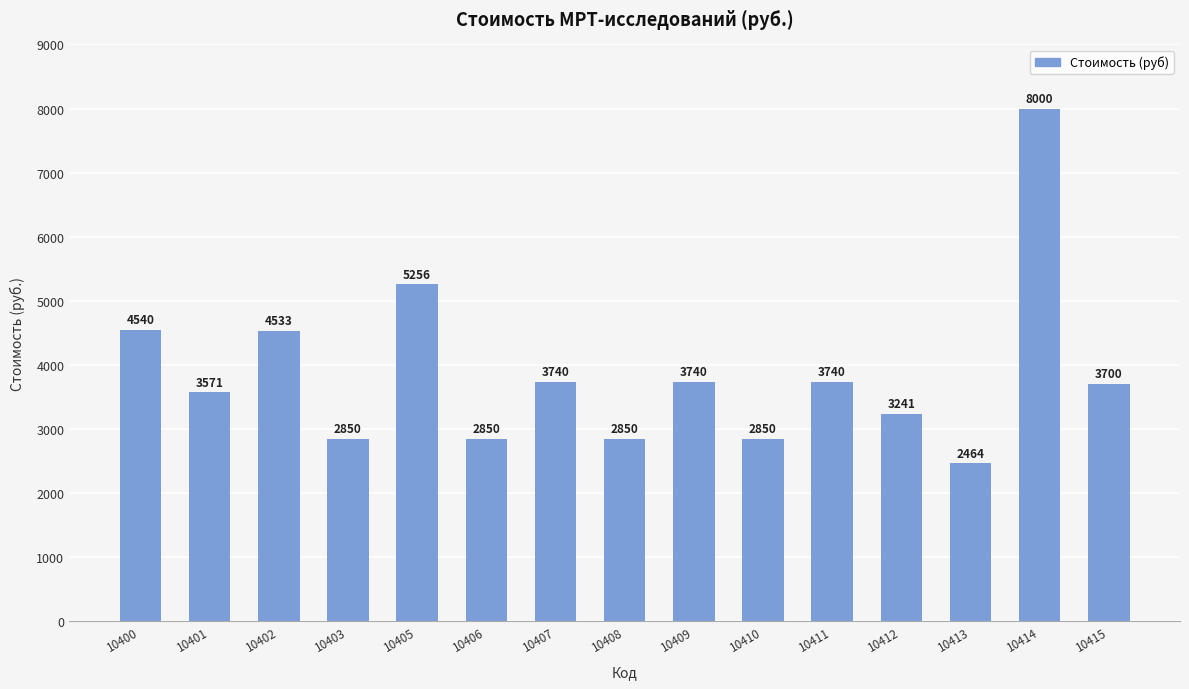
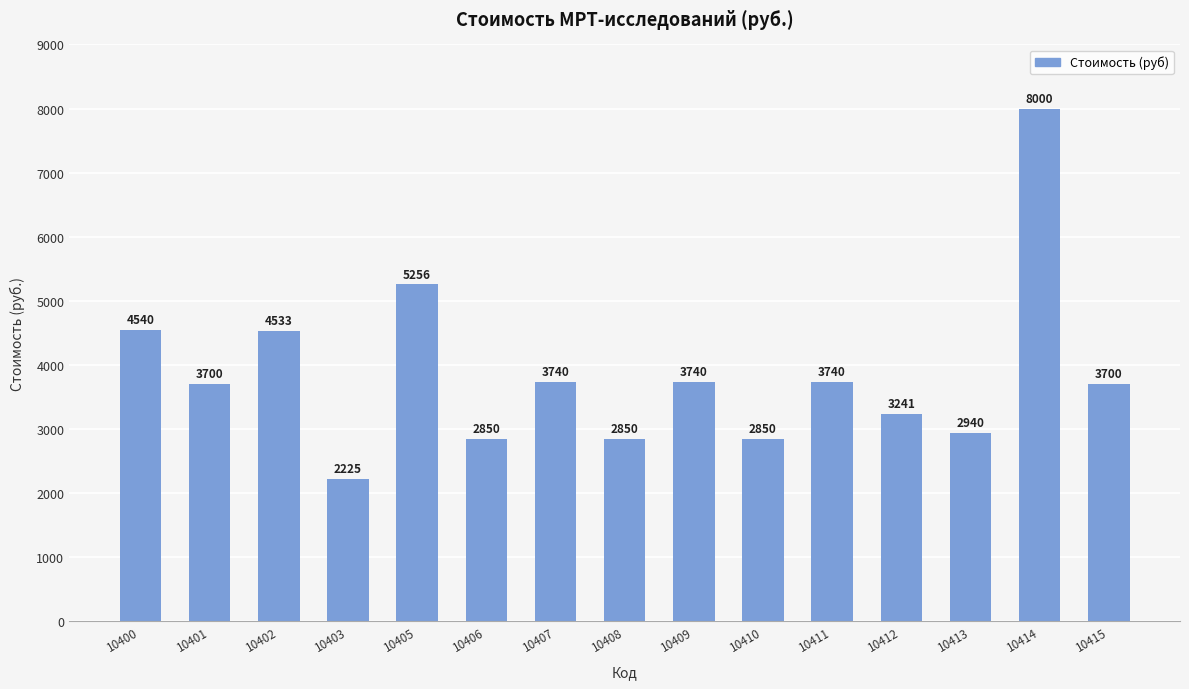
10401: 3571 -> 3700
10403: 2850 -> 2225
10413: 2464 -> 2940
